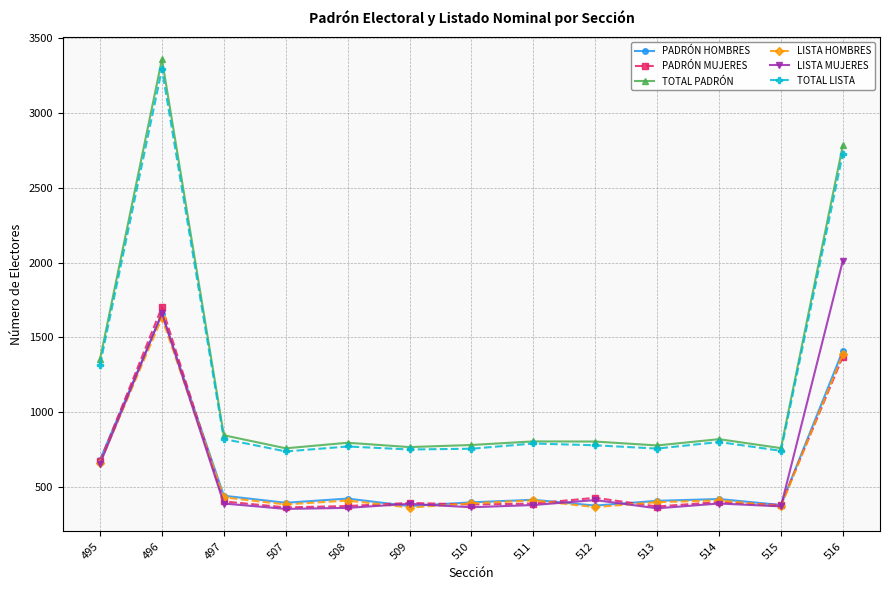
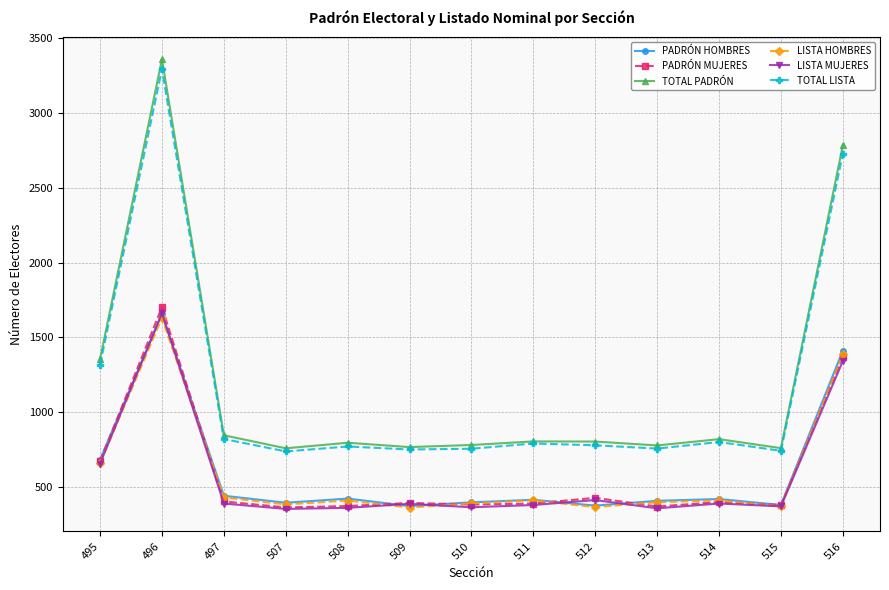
LISTA MUJERES, 516: 2010 -> 1340
